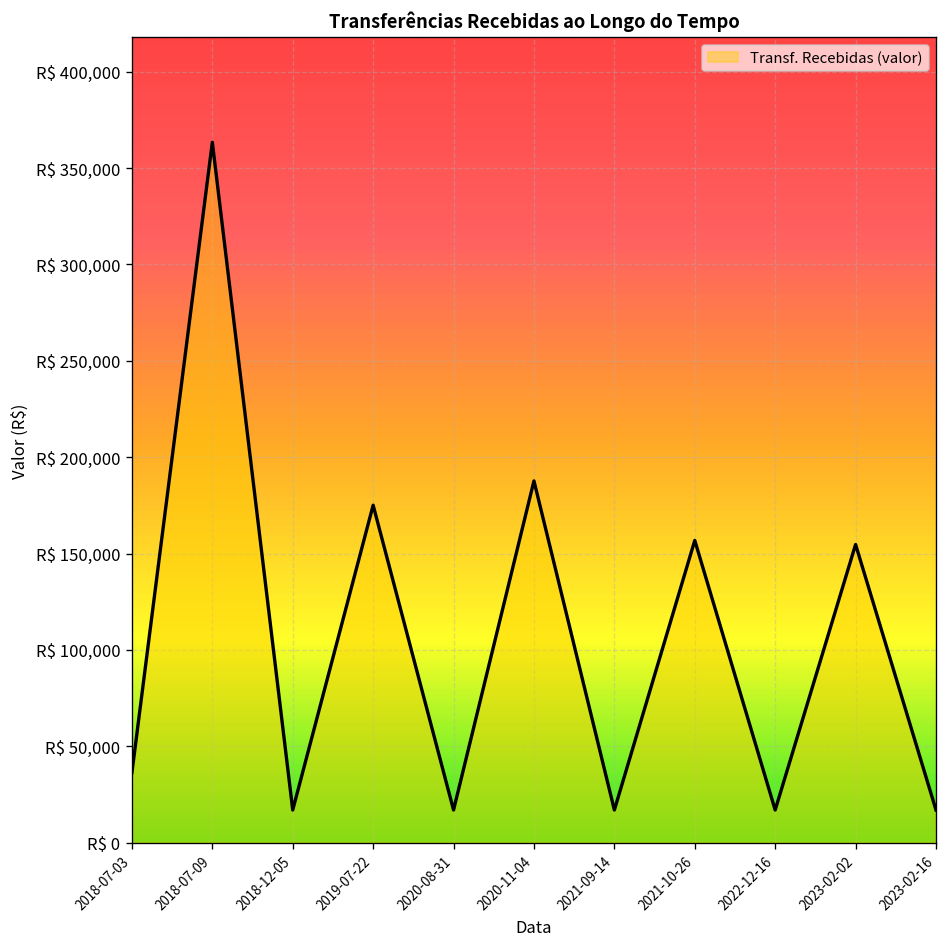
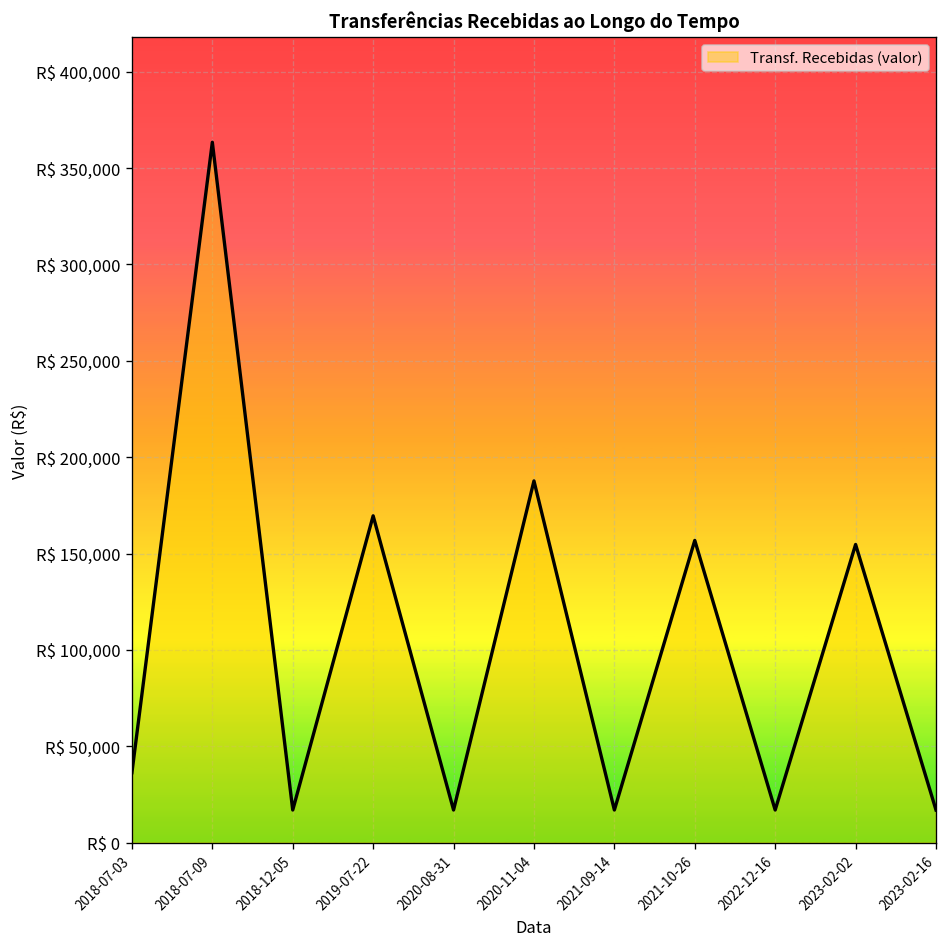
2019-07-22: R$ 175,000 -> R$ 170,000
